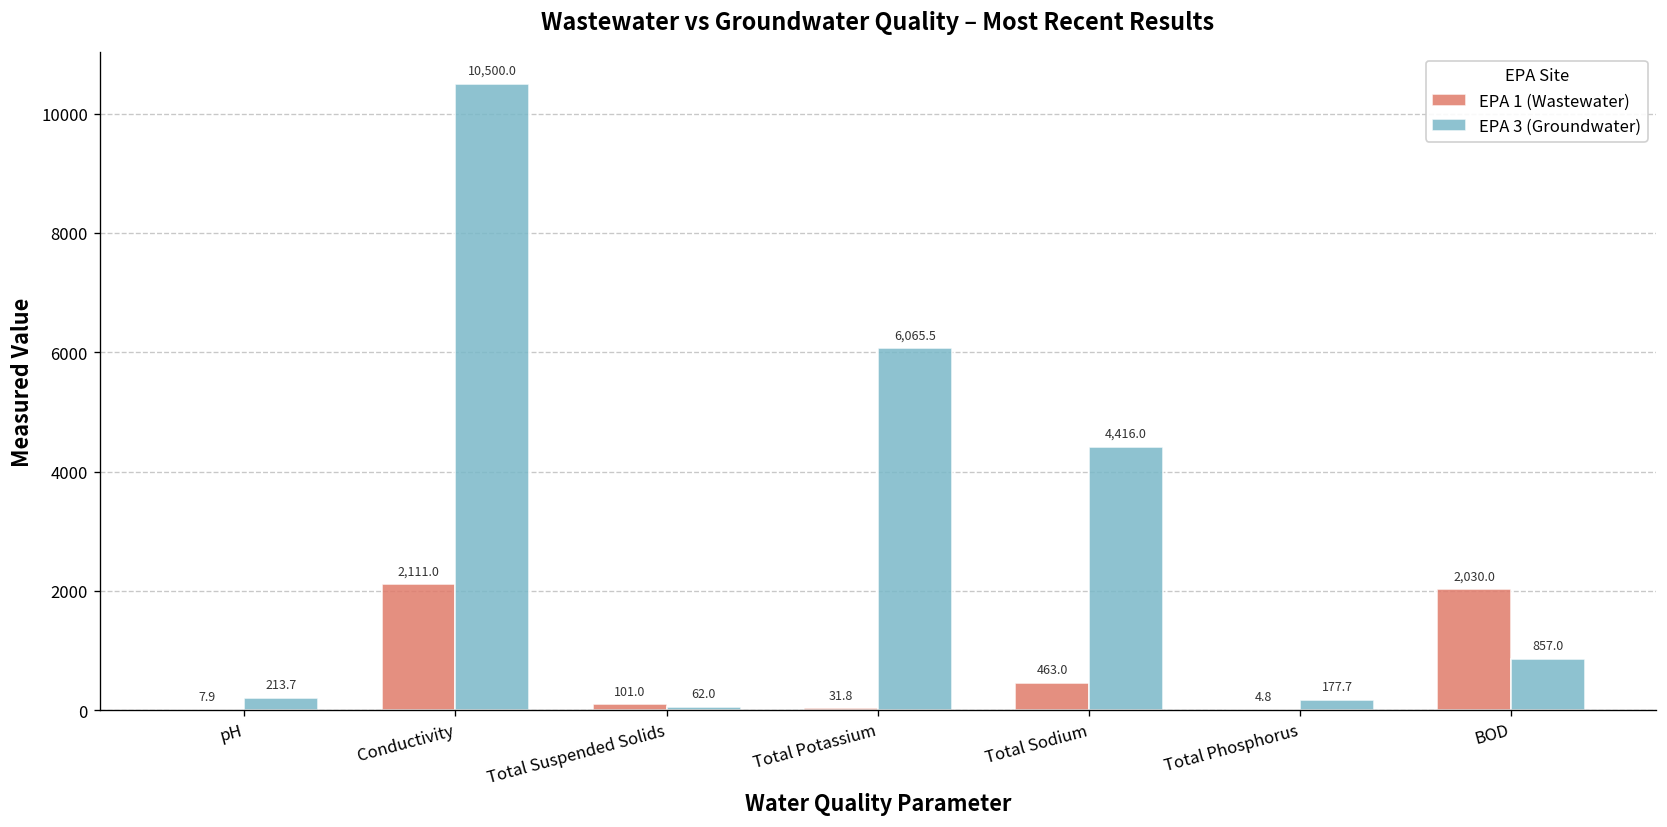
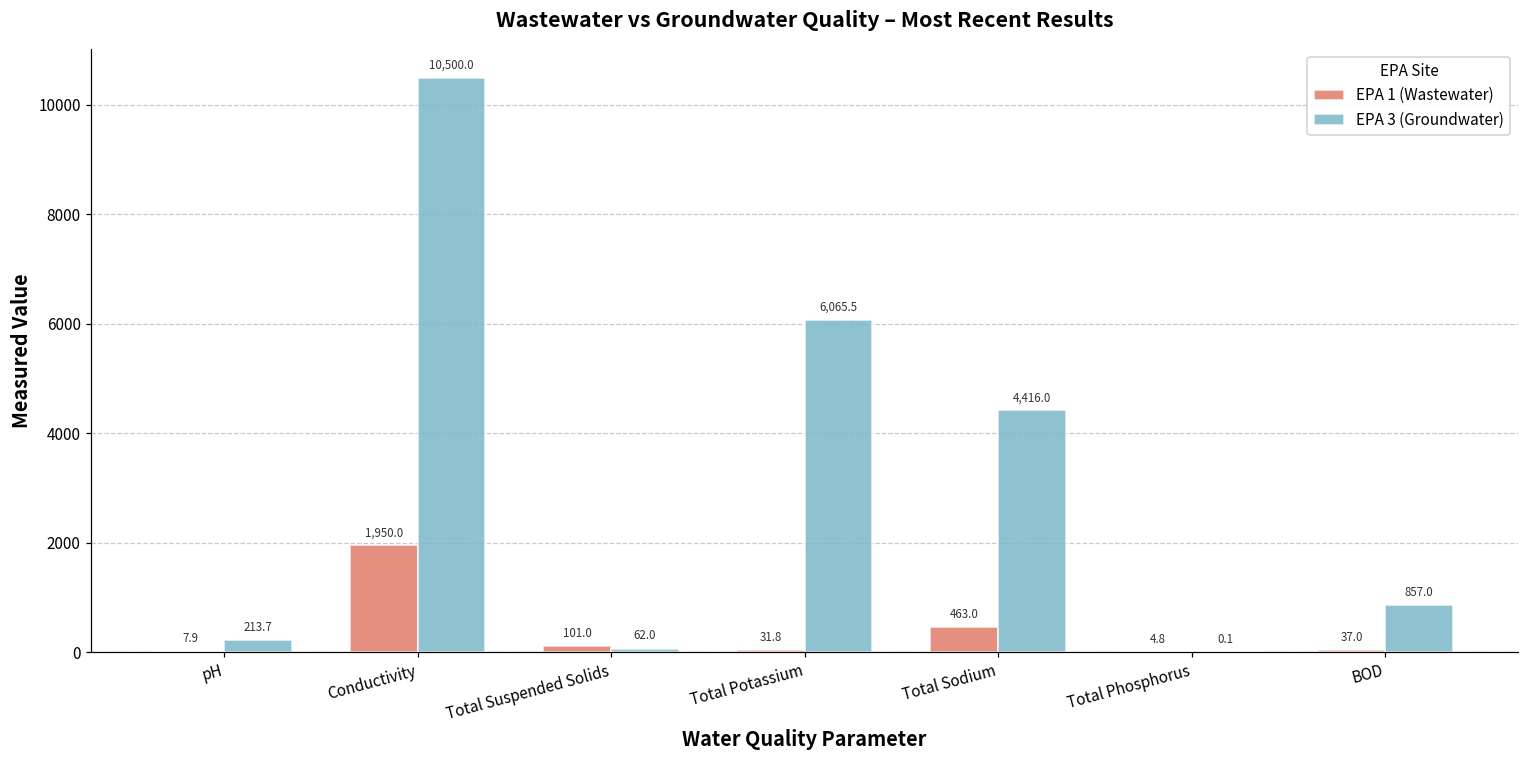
EPA 1 (Wastewater), Conductivity: 2,111.0 -> 1,950.0
EPA 3 (Groundwater), Total Phosphorus: 177.7 -> 0.1
EPA 1 (Wastewater), BOD: 2,030.0 -> 37.0
